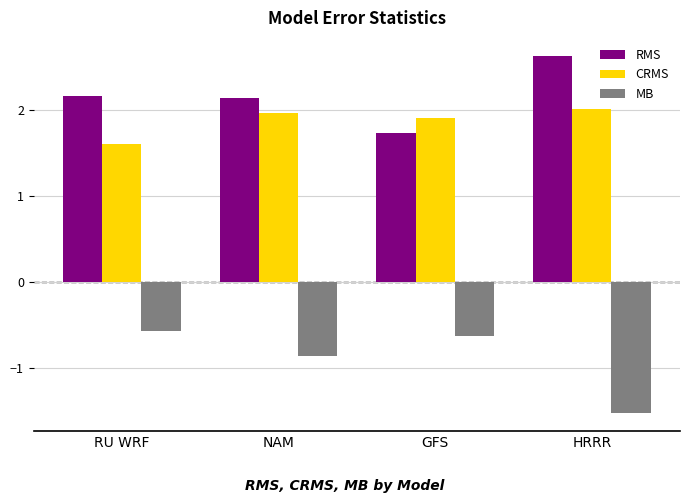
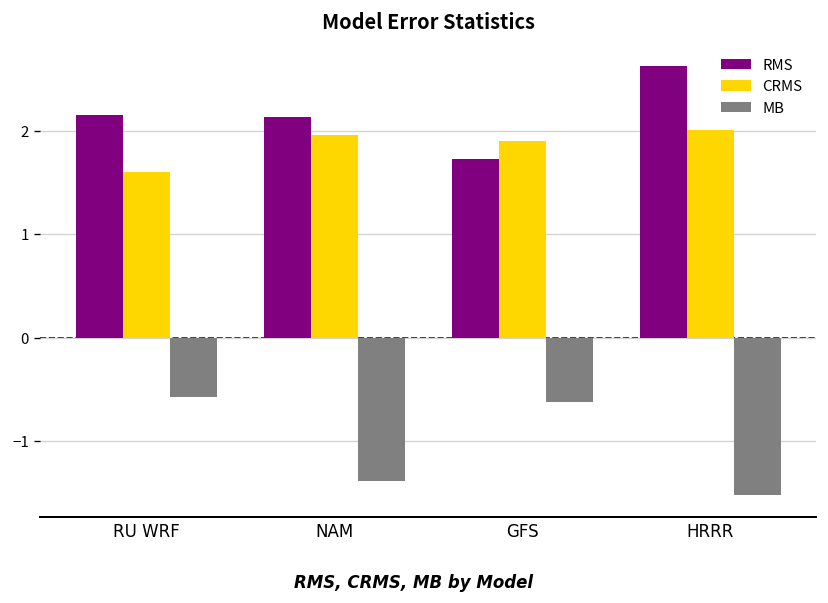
MB, NAM: -0.9 -> -1.4
